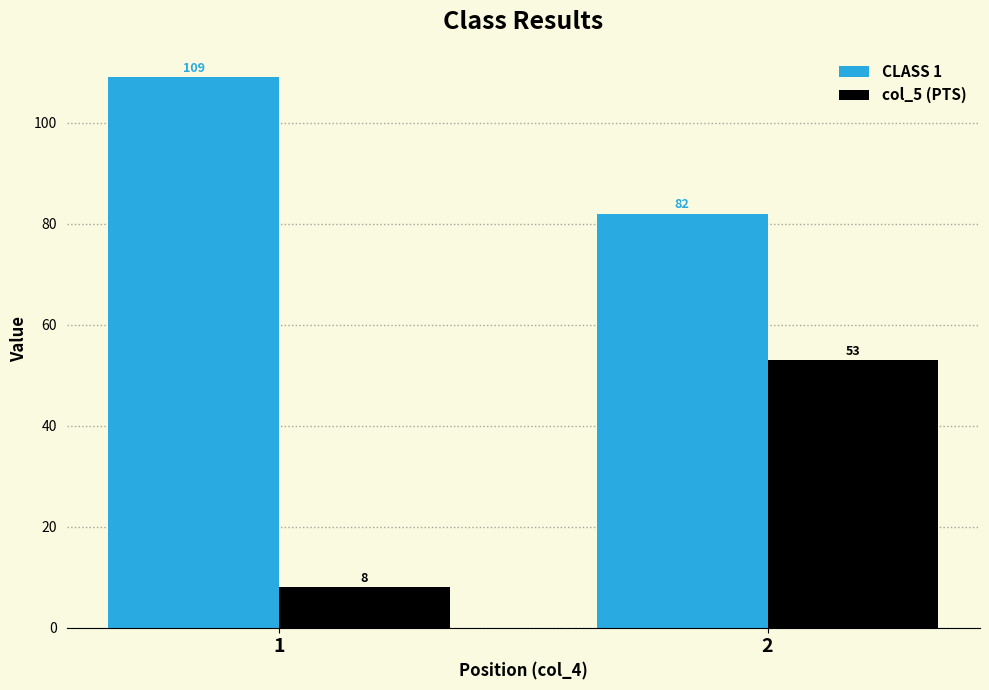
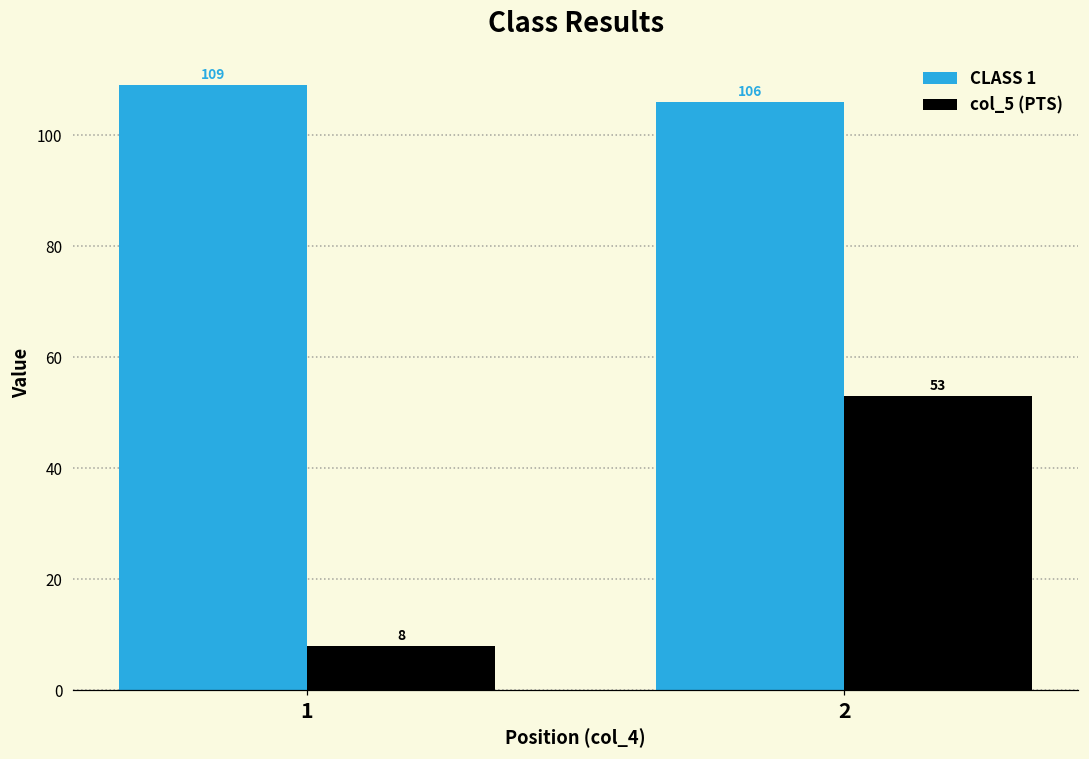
CLASS 1, 2: 82 -> 106
